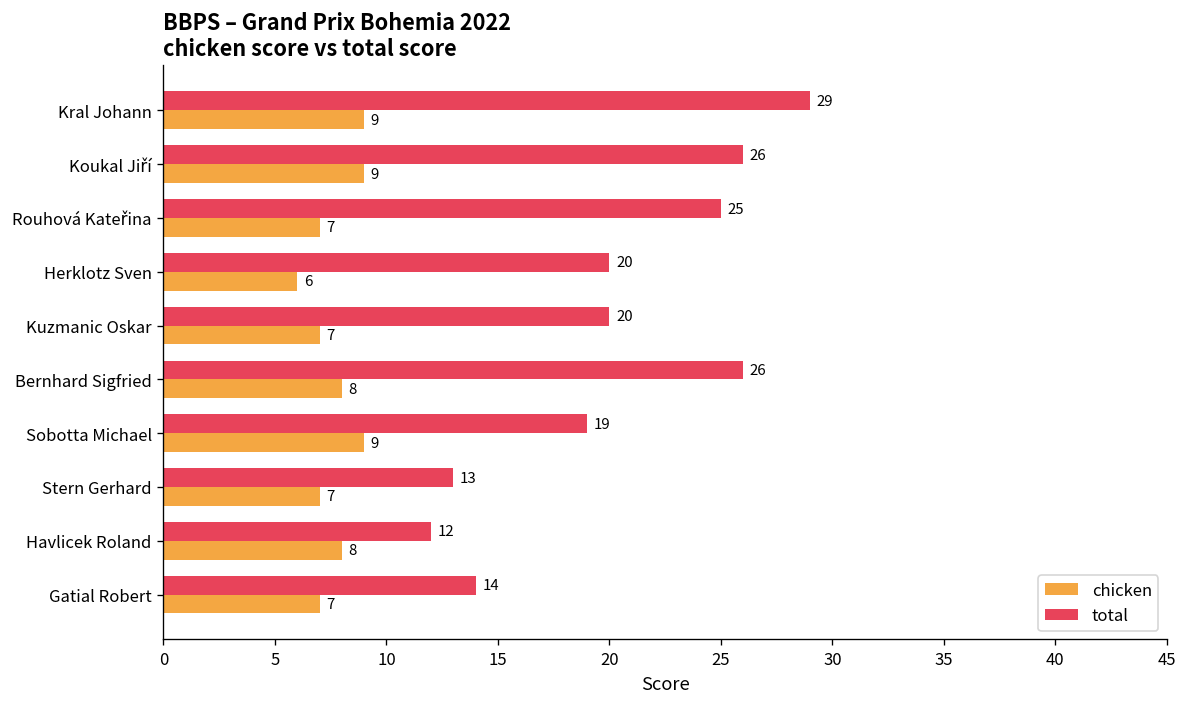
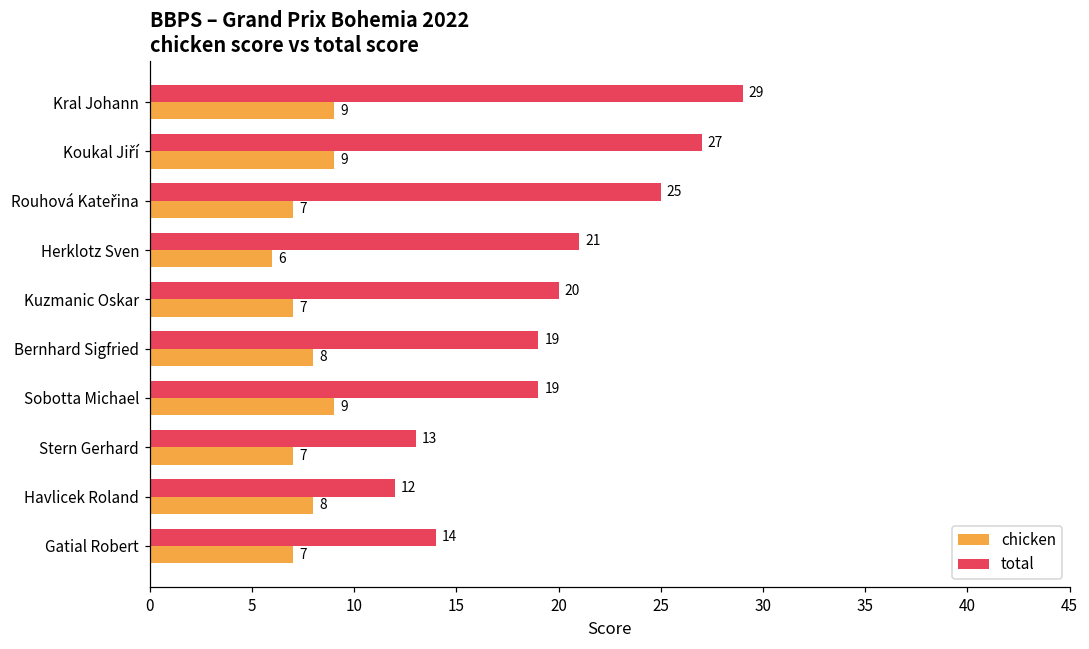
total, Koukal Jiří: 26 -> 27
total, Herklotz Sven: 20 -> 21
total, Bernhard Sigfried: 26 -> 19
